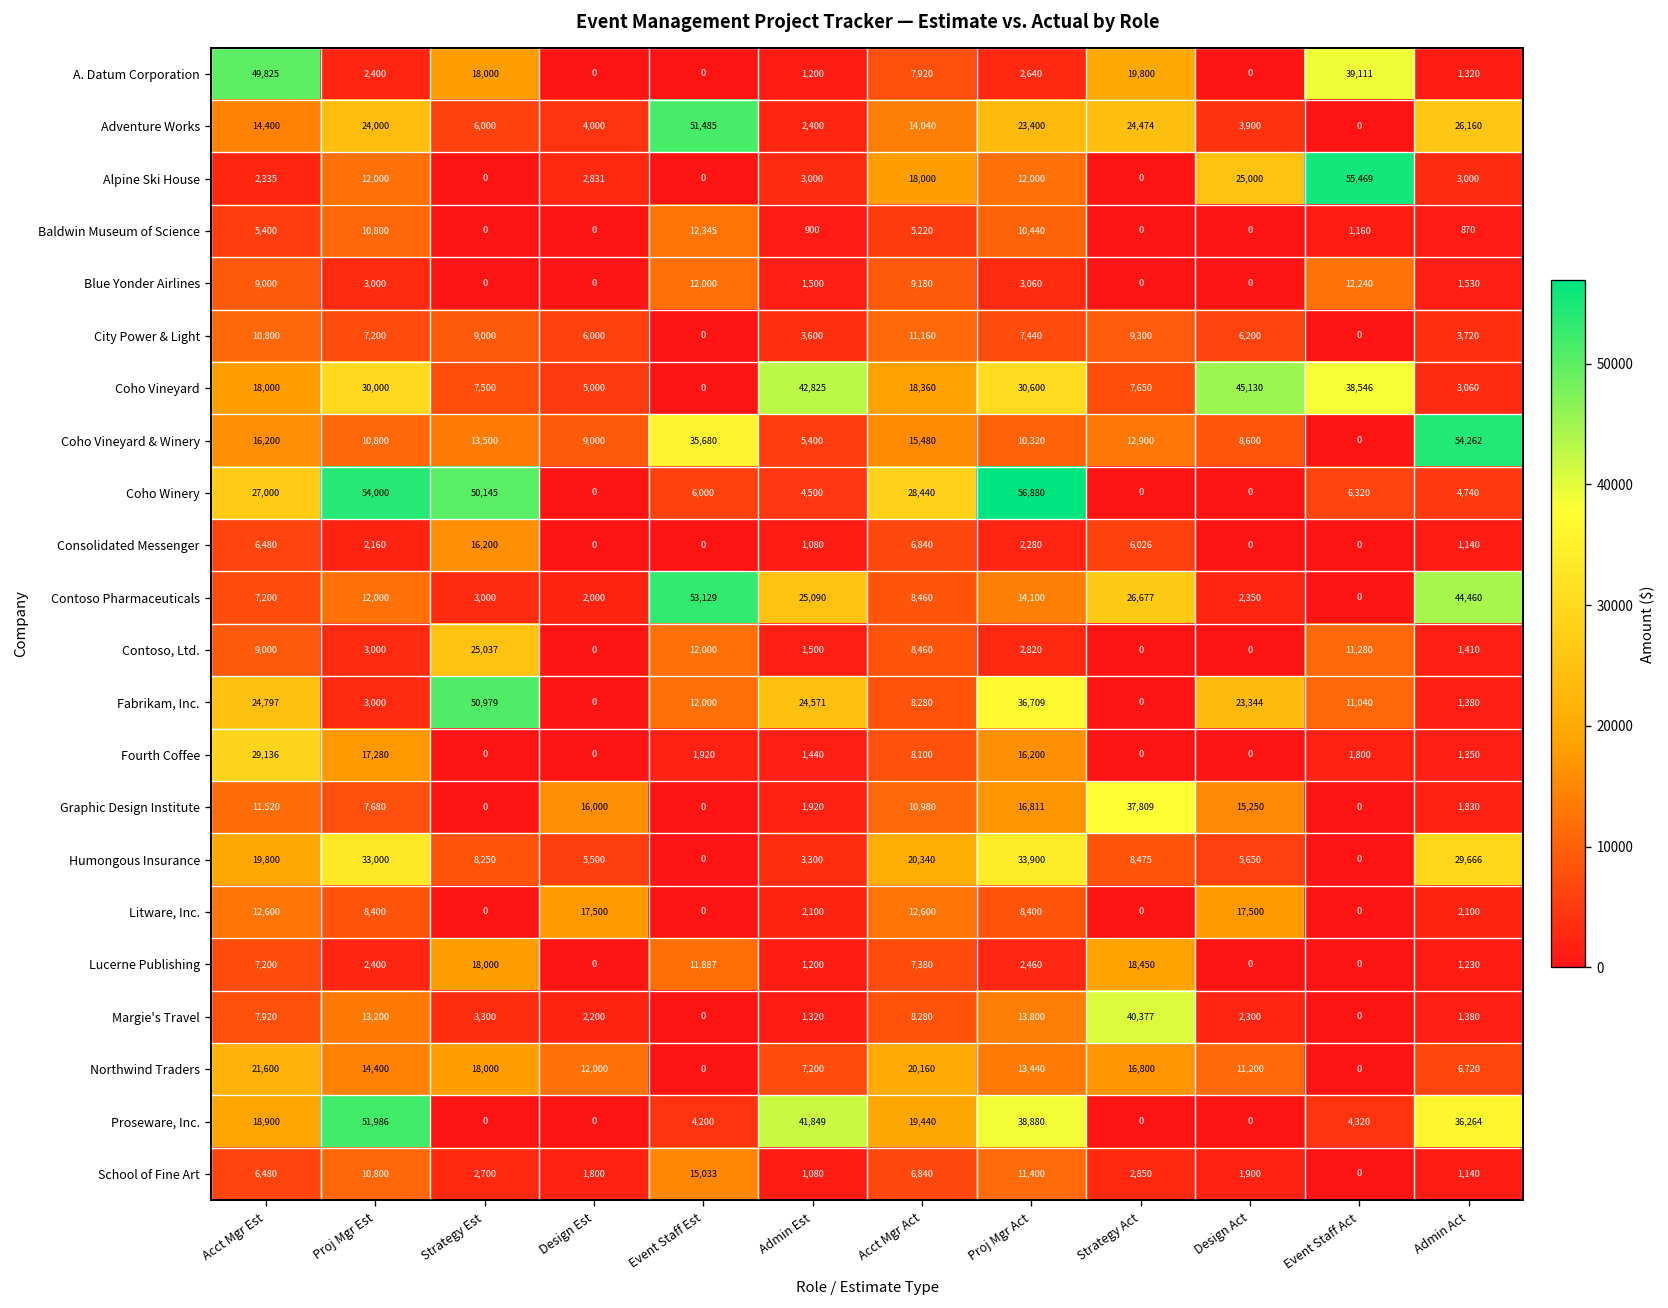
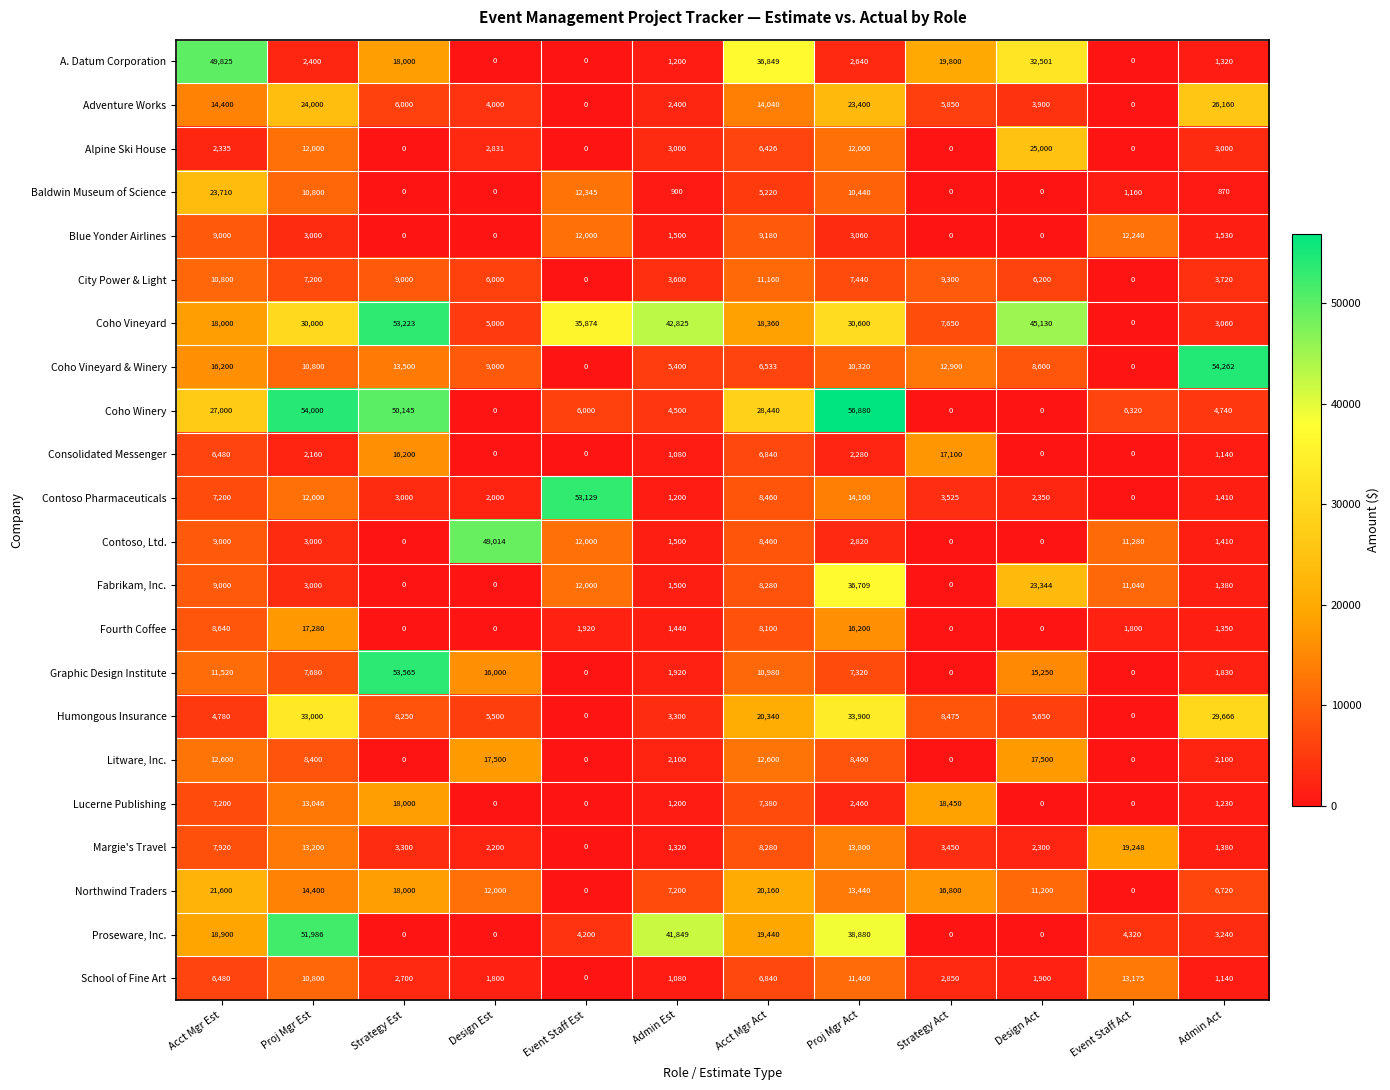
A. Datum Corporation, Acct Mgr Act: 7,920 -> 36,849
A. Datum Corporation, Design Act: 0 -> 32,501
A. Datum Corporation, Event Staff Act: 39,111 -> 0
Adventure Works, Event Staff Est: 51,485 -> 0
Adventure Works, Strategy Act: 24,474 -> 5,850
Alpine Ski House, Acct Mgr Act: 18,000 -> 6,426
Alpine Ski House, Event Staff Act: 55,469 -> 0
Baldwin Museum of Science, Acct Mgr Est: 5,400 -> 23,710
Coho Vineyard, Strategy Est: 7,500 -> 53,223
Coho Vineyard, Event Staff Est: 0 -> 35,874
Coho Vineyard, Event Staff Act: 38,546 -> 0
Coho Vineyard & Winery, Event Staff Est: 35,680 -> 0
Coho Vineyard & Winery, Acct Mgr Act: 15,480 -> 6,533
Consolidated Messenger, Strategy Act: 6,026 -> 17,100
Contoso Pharmaceuticals, Admin Est: 25,090 -> 1,200
Contoso Pharmaceuticals, Strategy Act: 26,677 -> 3,525
Contoso Pharmaceuticals, Admin Act: 44,460 -> 1,410
Contoso, Ltd., Strategy Est: 25,037 -> 0
Contoso, Ltd., Design Est: 0 -> 49,014
Fabrikam, Inc., Acct Mgr Est: 24,797 -> 9,000
Fabrikam, Inc., Strategy Est: 50,979 -> 0
Fabrikam, Inc., Admin Est: 24,571 -> 1,500
Fourth Coffee, Acct Mgr Est: 29,136 -> 8,640
Graphic Design Institute, Strategy Est: 0 -> 53,565
Graphic Design Institute, Proj Mgr Act: 16,811 -> 7,320
Graphic Design Institute, Strategy Act: 37,809 -> 0
Humongous Insurance, Acct Mgr Est: 19,800 -> 4,780
Lucerne Publishing, Proj Mgr Est: 2,400 -> 13,046
Lucerne Publishing, Event Staff Est: 11,887 -> 0
Margie's Travel, Strategy Act: 40,377 -> 3,450
Margie's Travel, Event Staff Act: 0 -> 19,248
Proseware, Inc., Admin Act: 36,264 -> 3,240
School of Fine Art, Event Staff Est: 15,033 -> 0
School of Fine Art, Event Staff Act: 0 -> 13,175
